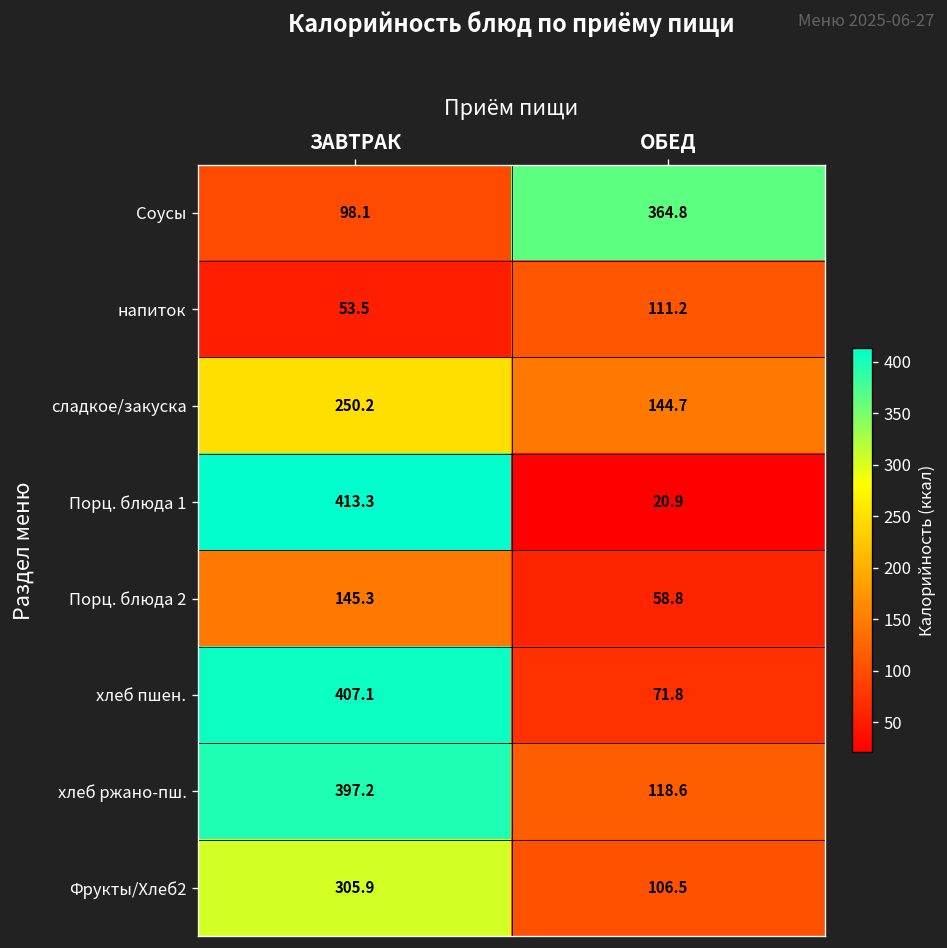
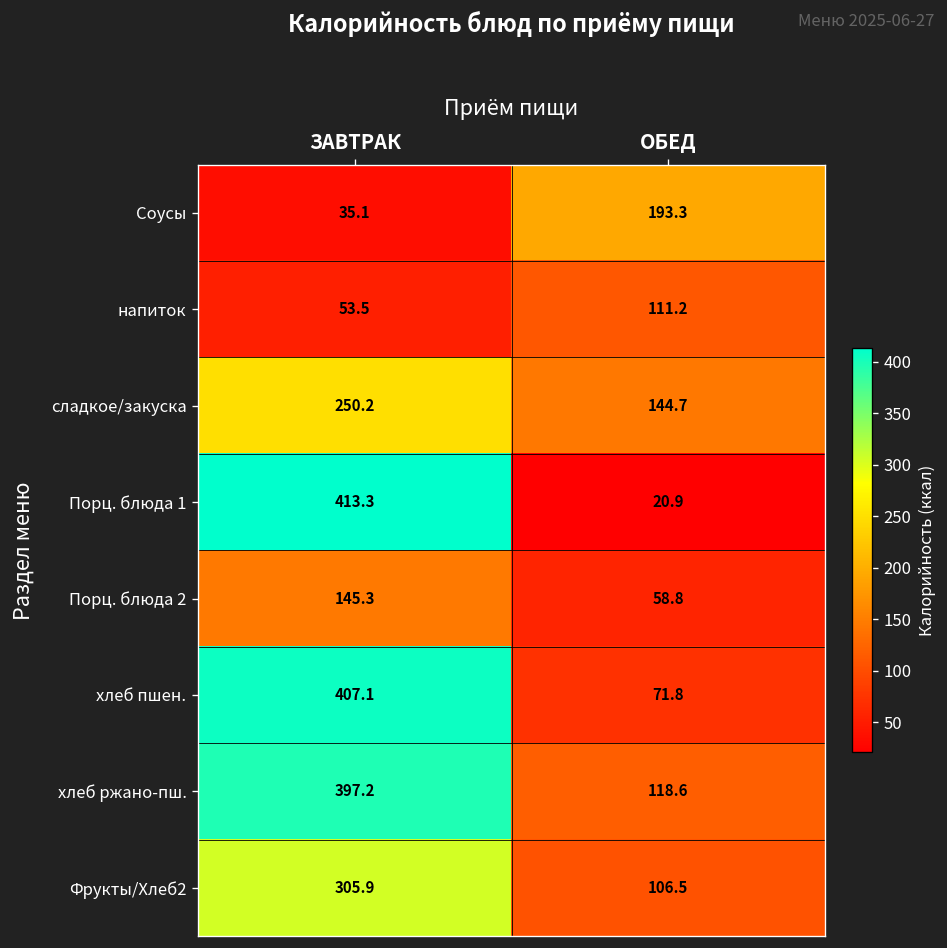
Соусы, ЗАВТРАК: 98.1 -> 35.1
Соусы, ОБЕД: 364.8 -> 193.3
